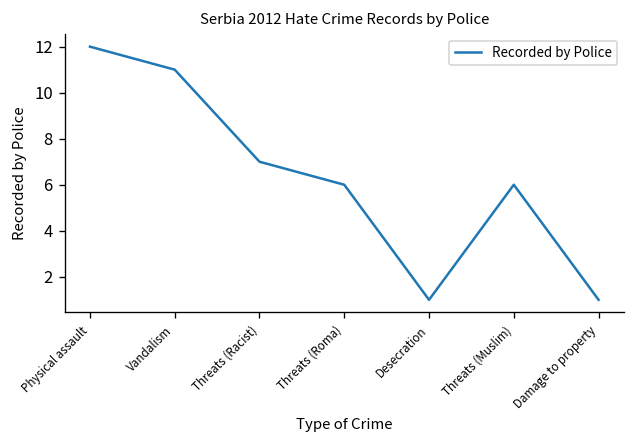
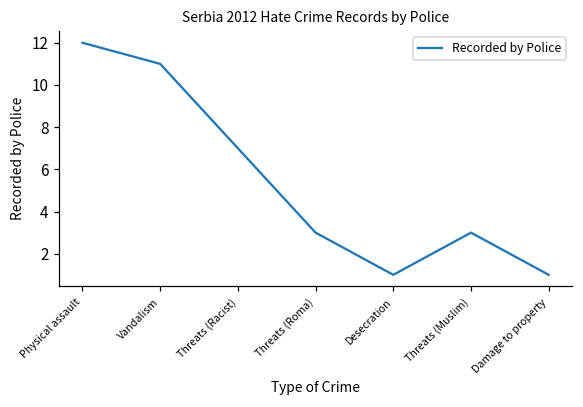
Threats (Roma): 6 -> 3
Threats (Muslim): 6 -> 3
